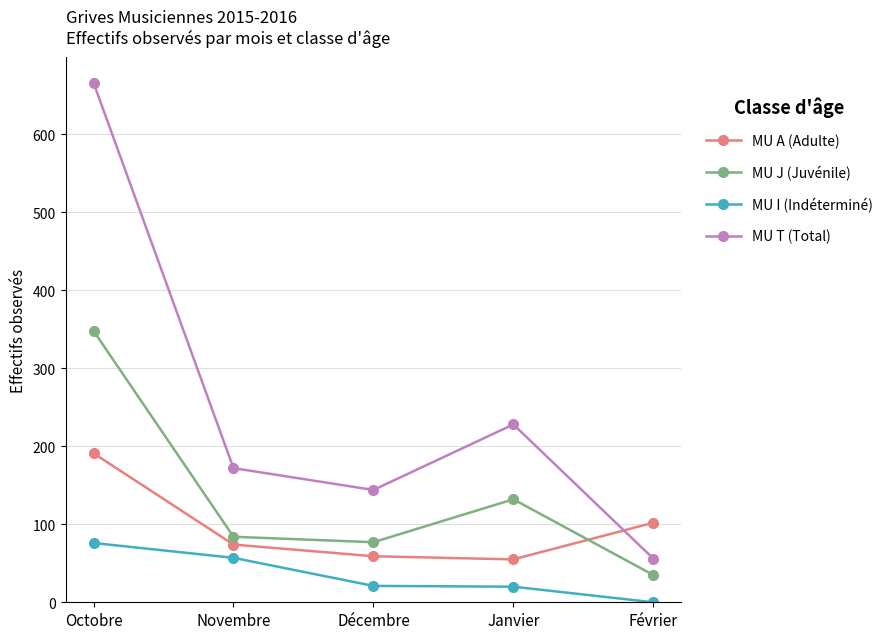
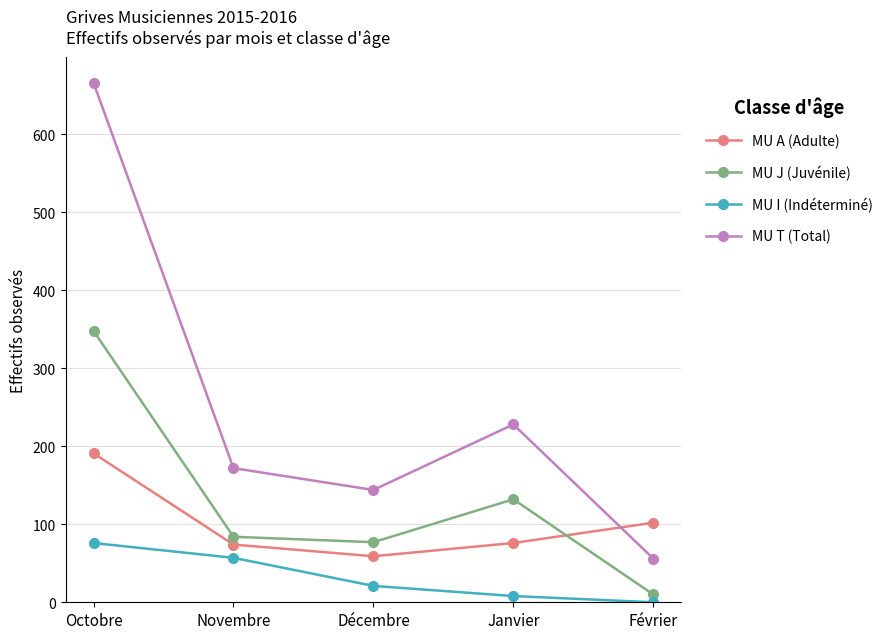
MU A (Adulte), Janvier: 60 -> 80
MU I (Indéterminé), Janvier: 20 -> 10
MU J (Juvénile), Février: 40 -> 10
